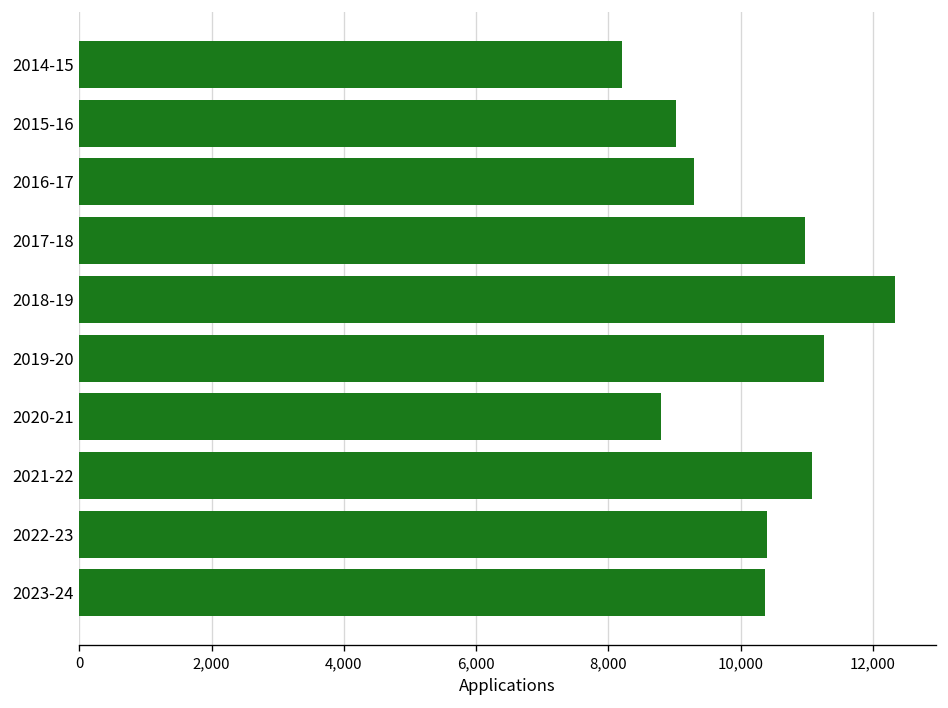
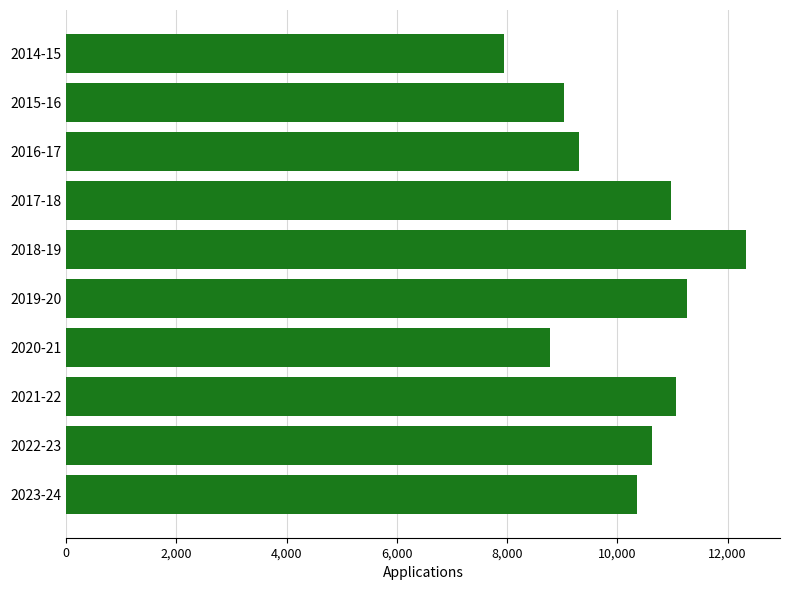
2014-15: 8,200 -> 7,900
2022-23: 10,400 -> 10,600
